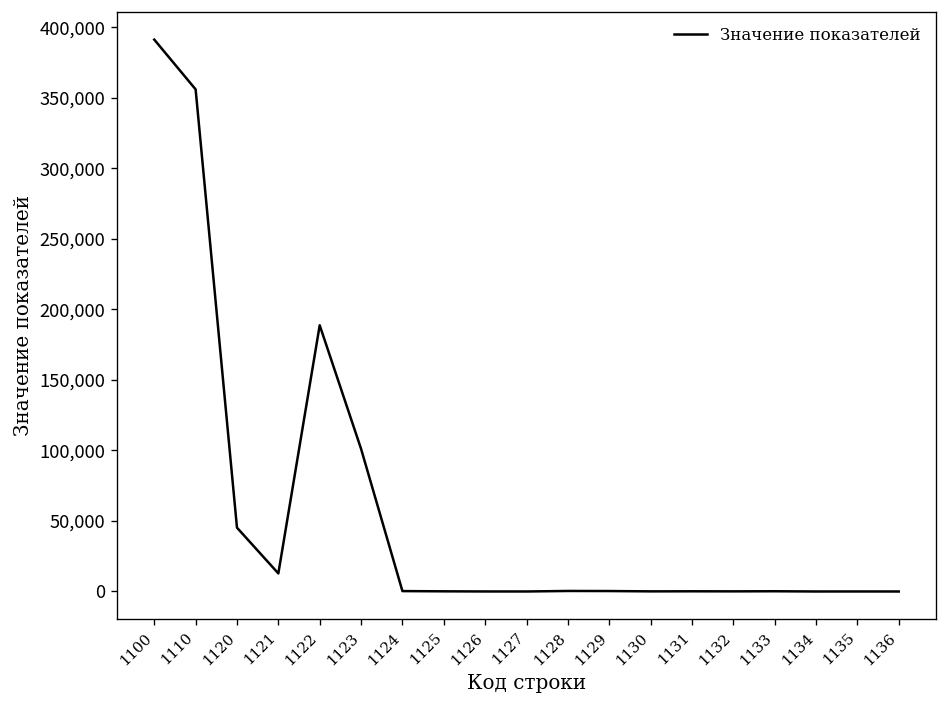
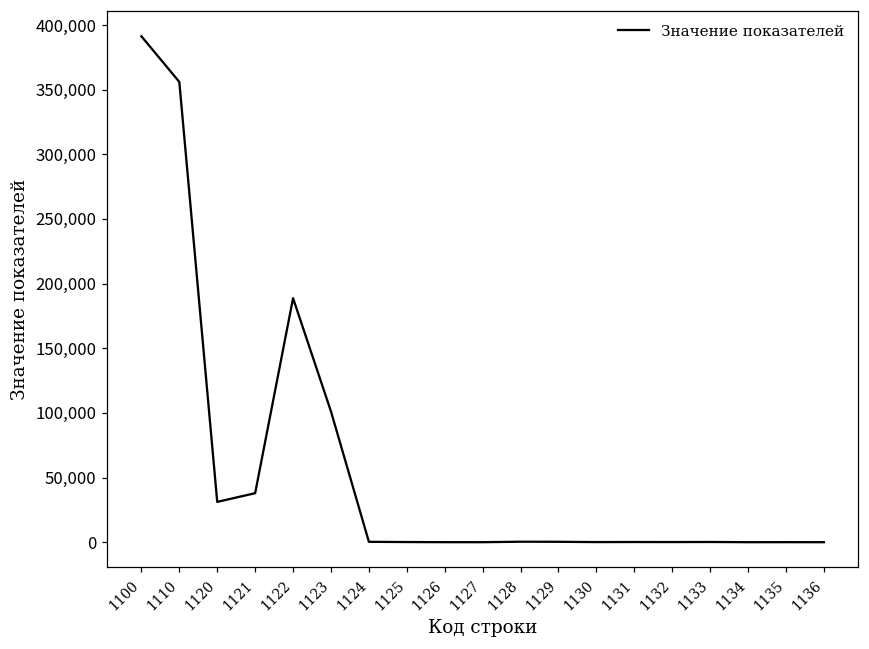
1120: 45,000 -> 31,000
1121: 13,000 -> 38,000
